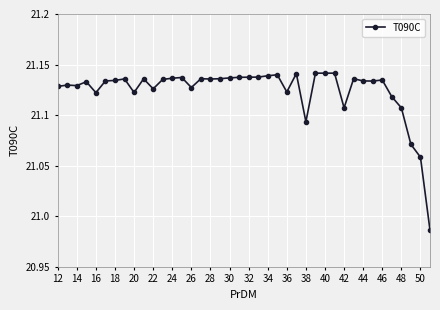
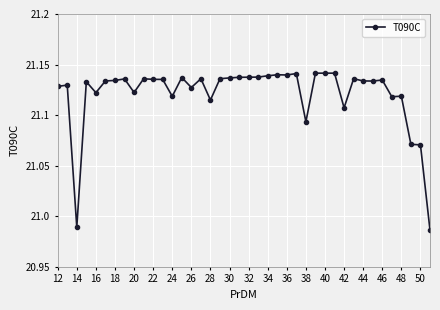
14: 21.129 -> 20.989
22: 21.126 -> 21.135
24: 21.137 -> 21.119
28: 21.136 -> 21.115
36: 21.123 -> 21.140
48: 21.107 -> 21.119
50: 21.058 -> 21.071
